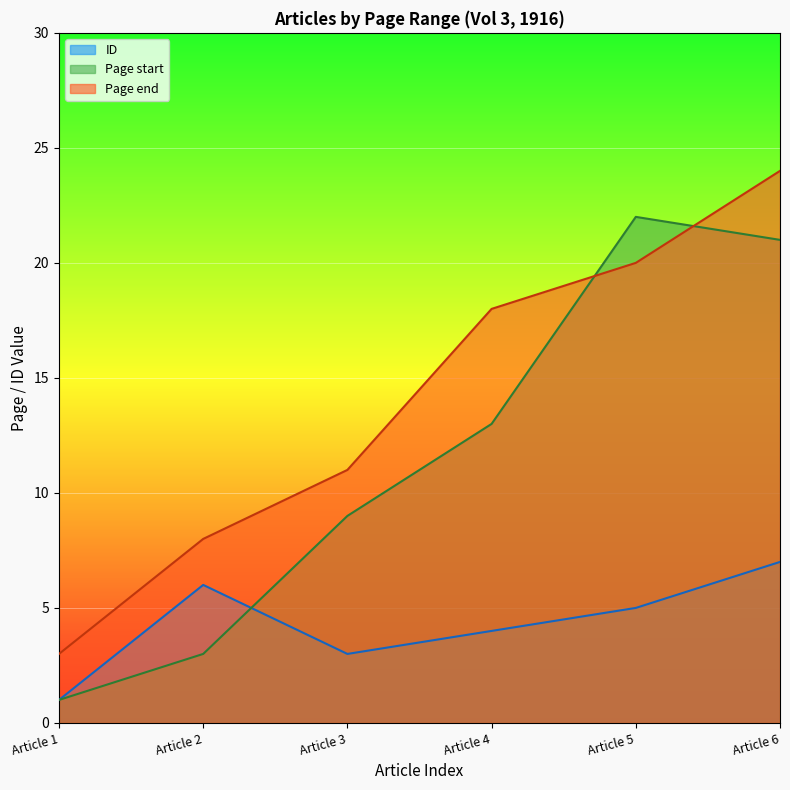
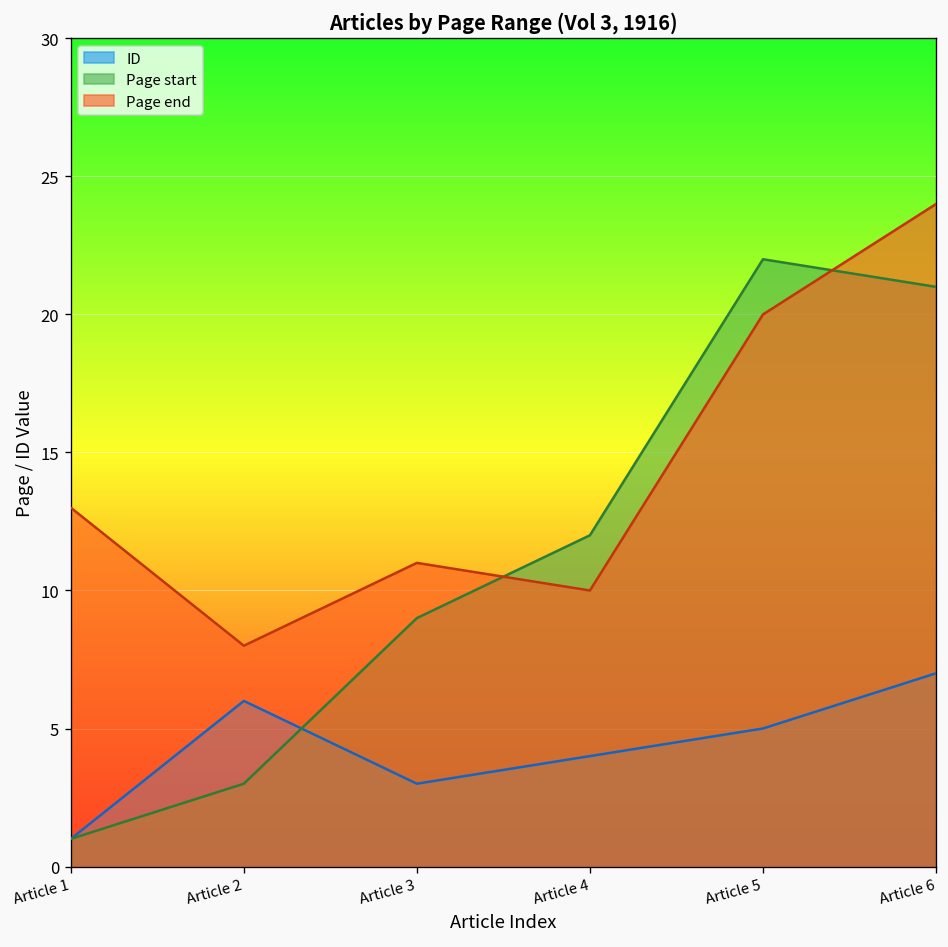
Page end, Article 1: 3 -> 13
Page start, Article 4: 13 -> 12
Page end, Article 4: 18 -> 10
